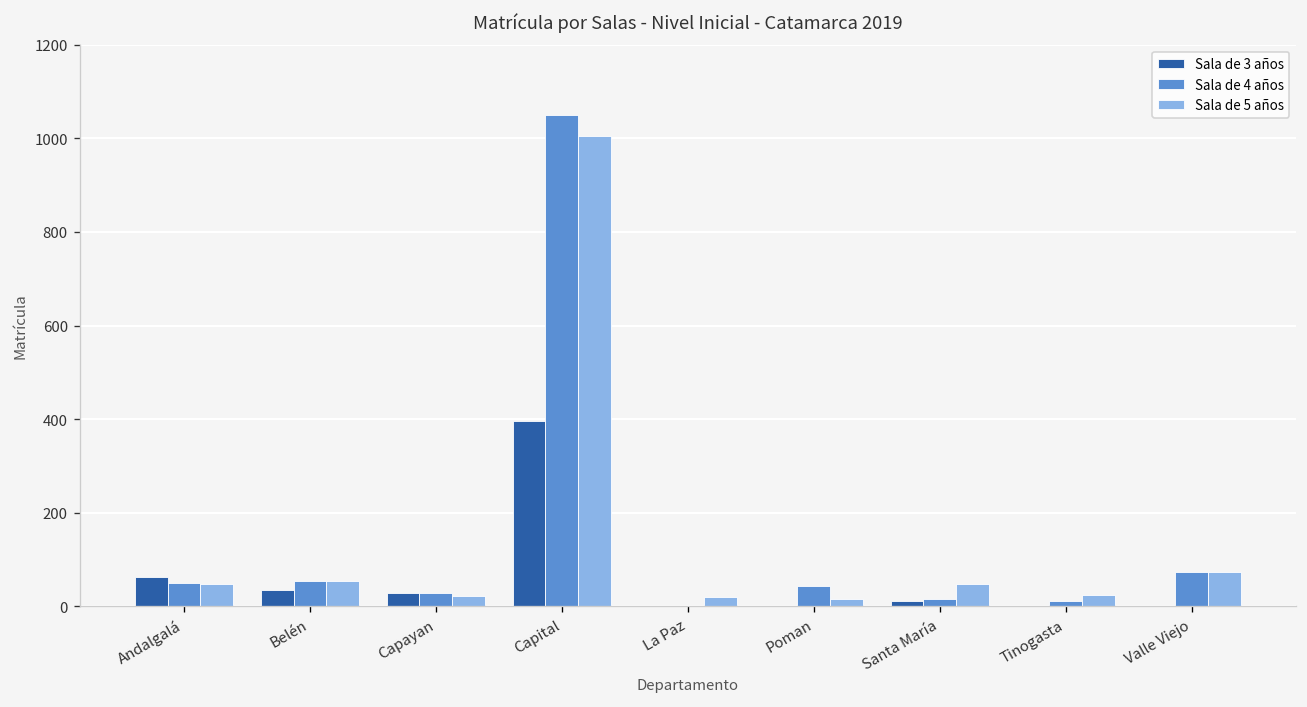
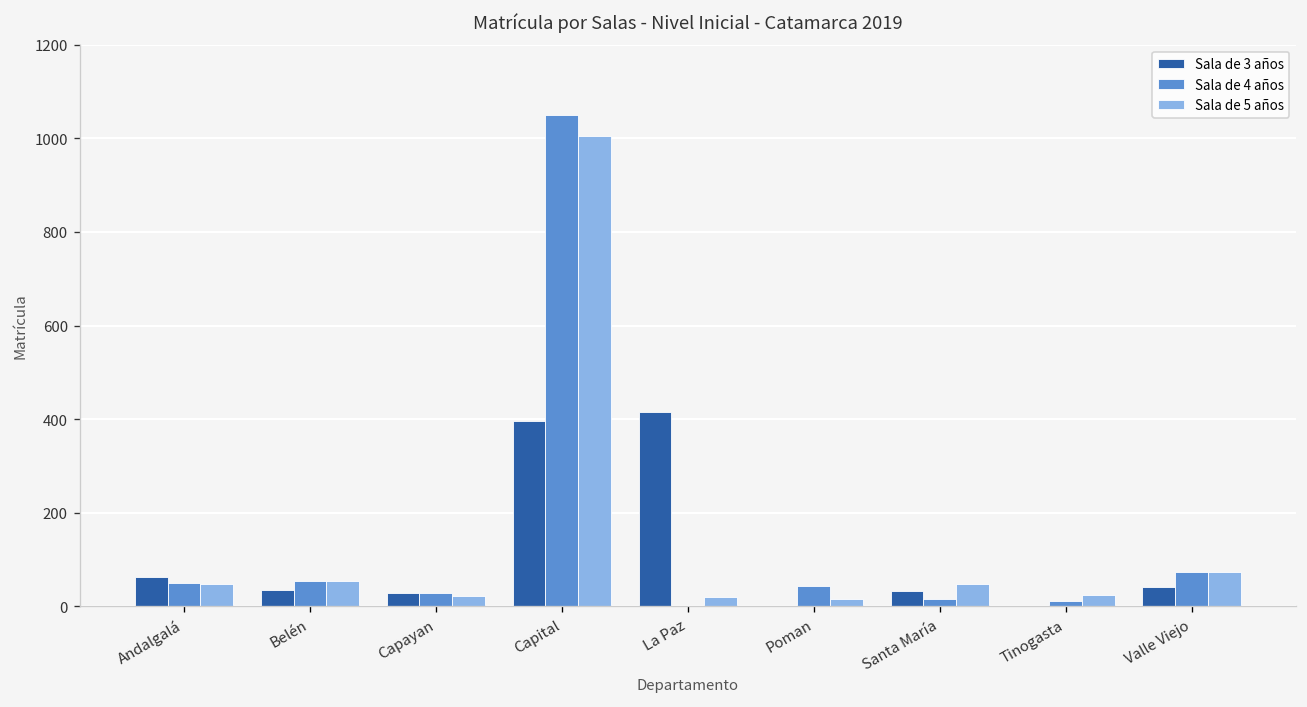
Sala de 3 años, La Paz: 0 -> 420
Sala de 3 años, Santa María: 10 -> 30
Sala de 3 años, Valle Viejo: 0 -> 40
